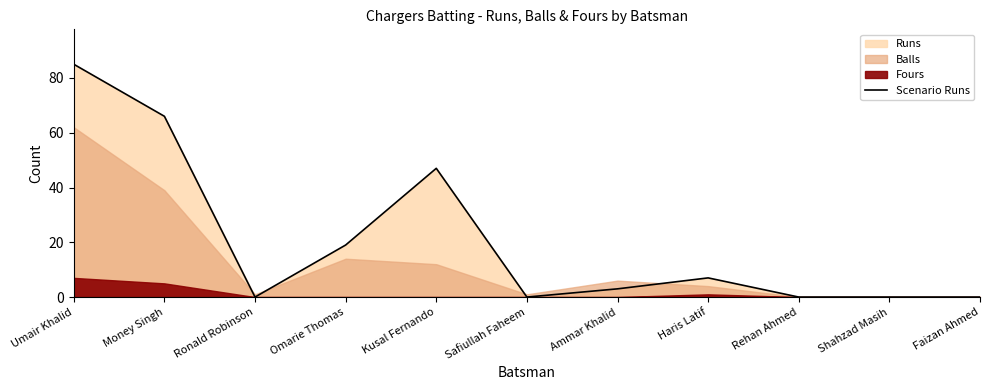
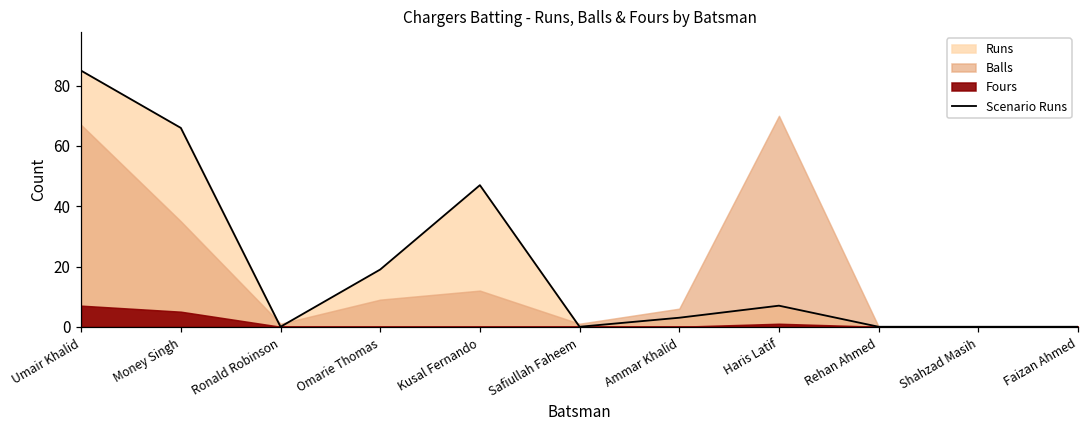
Balls, Umair Khalid: 62 -> 67
Balls, Money Singh: 39 -> 35
Balls, Omarie Thomas: 14 -> 9
Balls, Haris Latif: 4 -> 70
